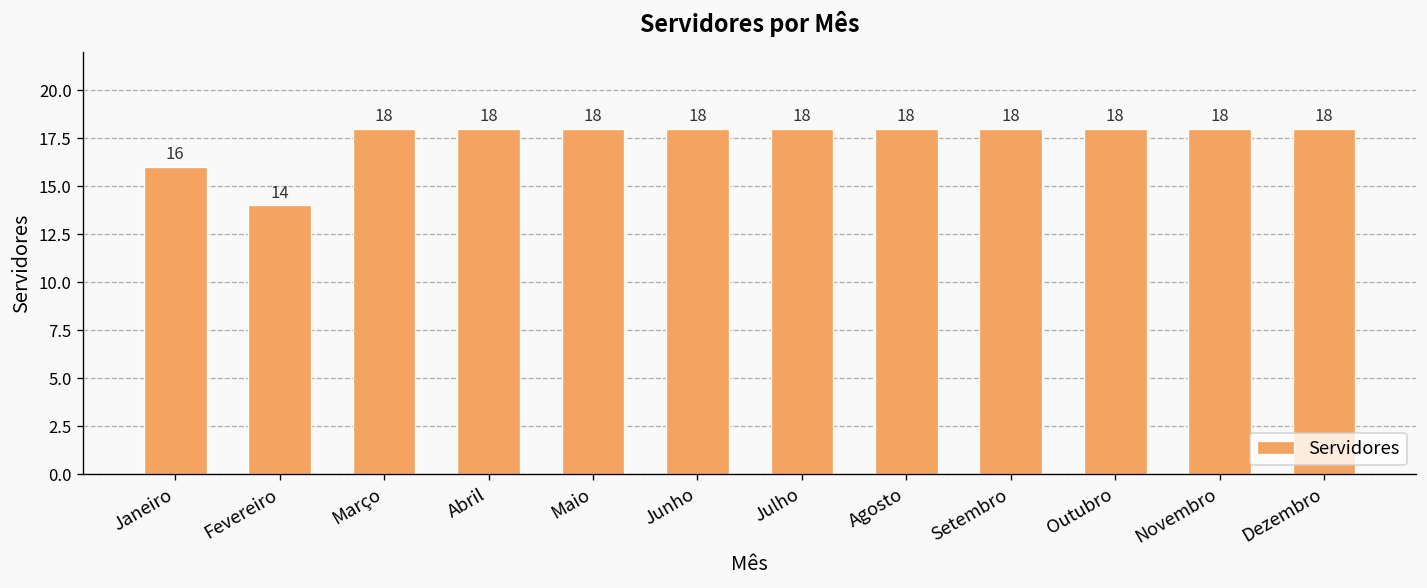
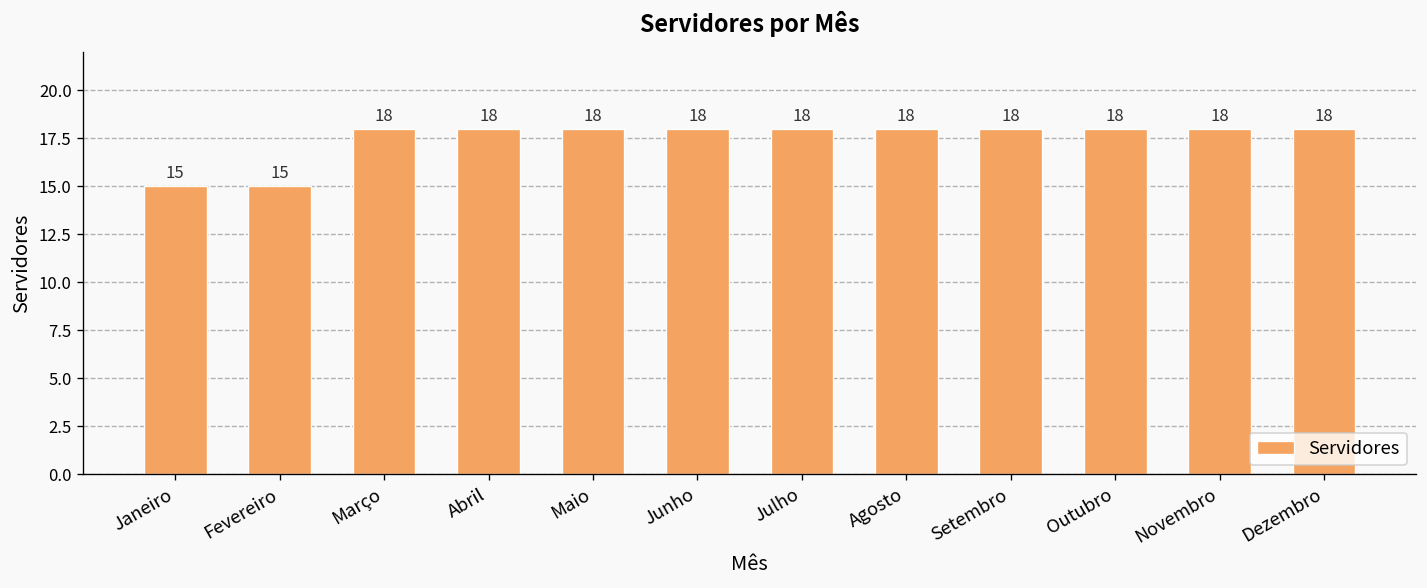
Janeiro: 16 -> 15
Fevereiro: 14 -> 15
